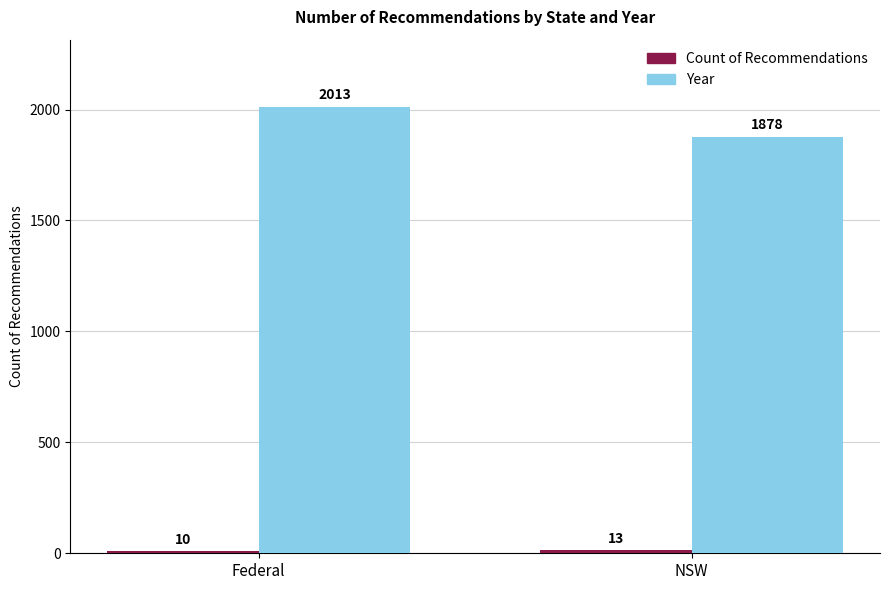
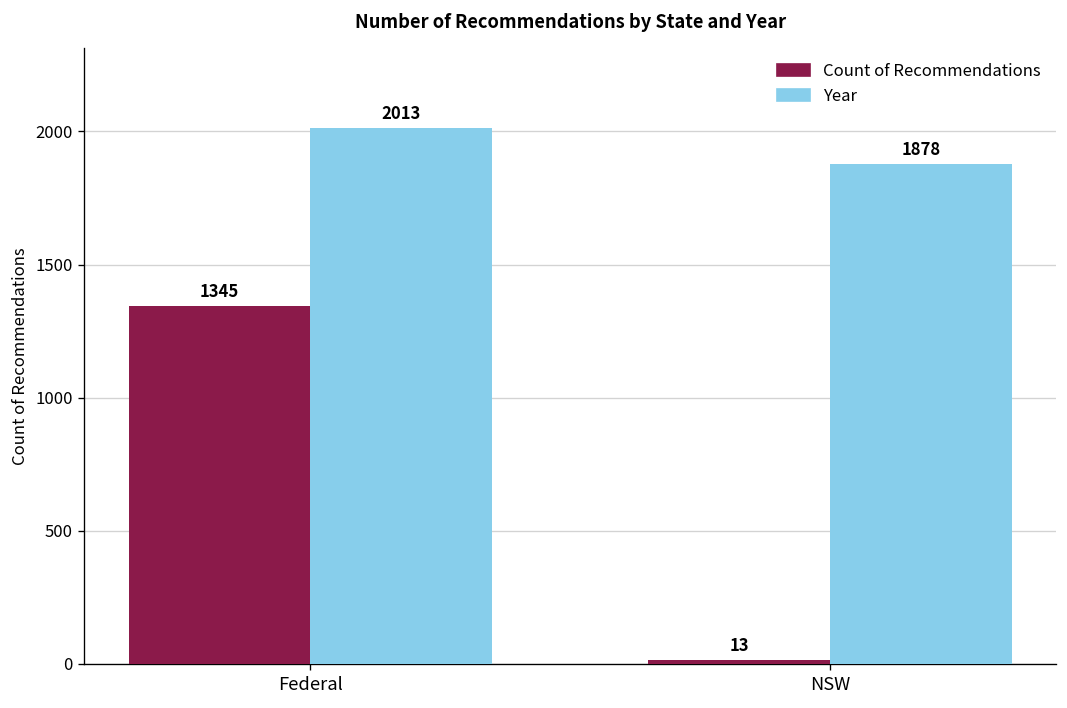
Count of Recommendations, Federal: 10 -> 1345
